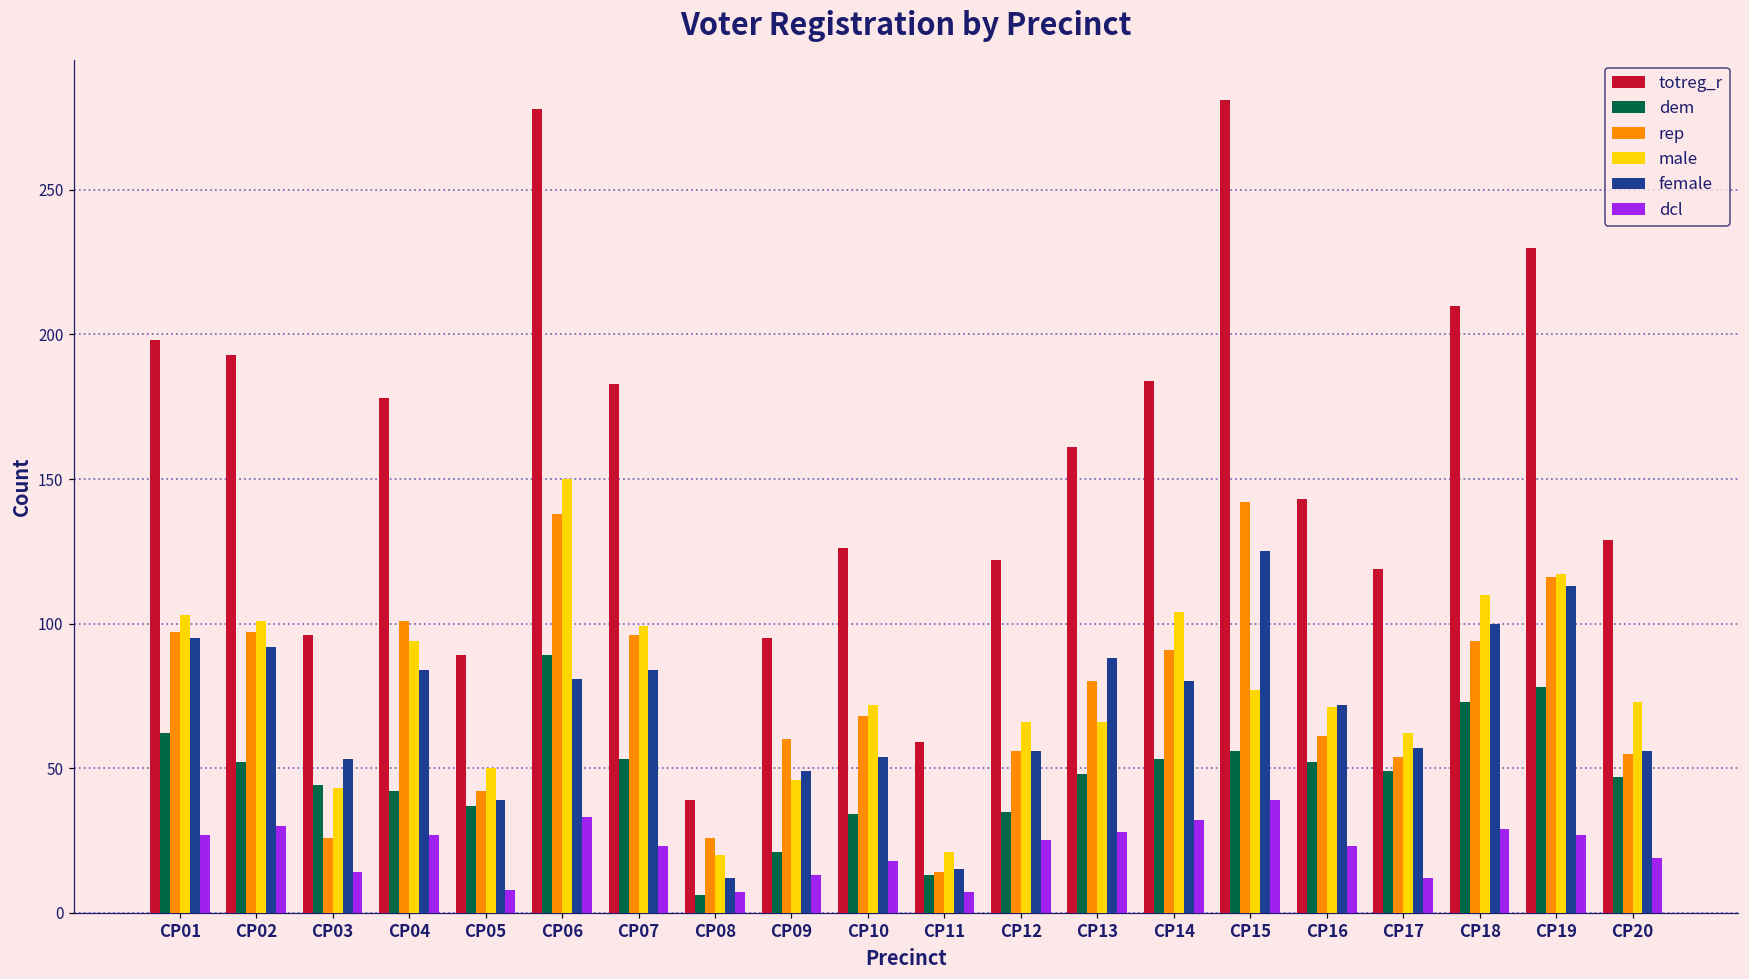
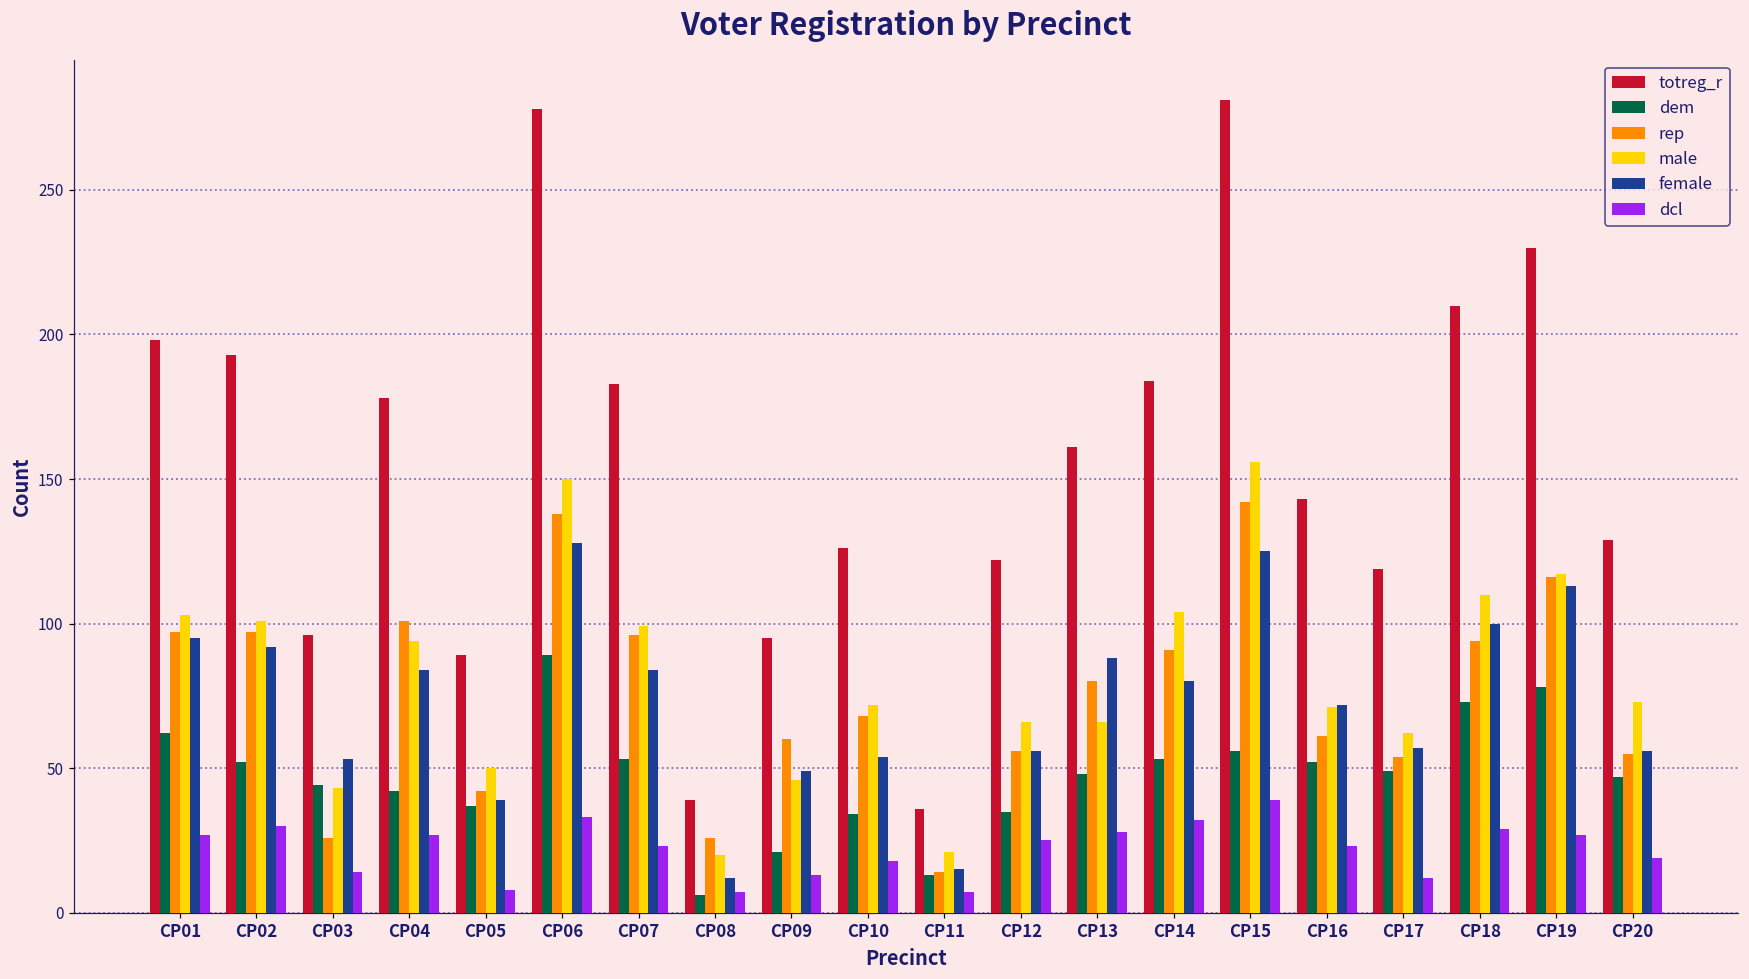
female, CP06: 81 -> 128
totreg_r, CP11: 59 -> 36
male, CP15: 77 -> 156
